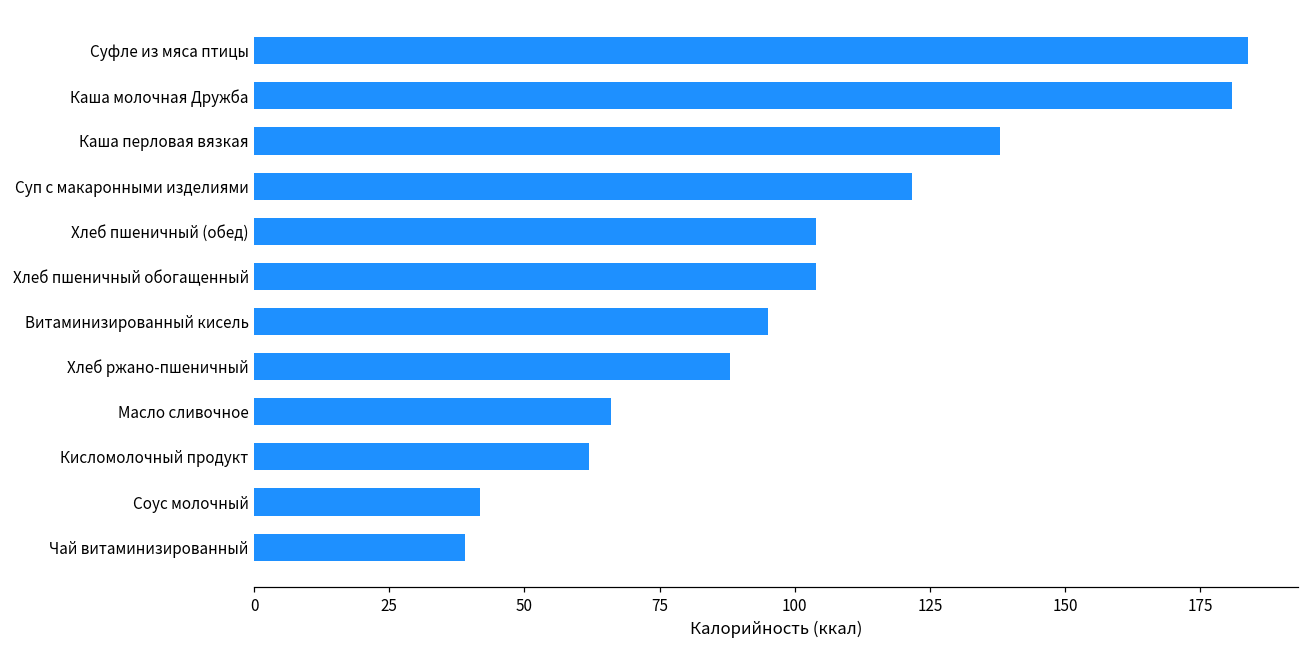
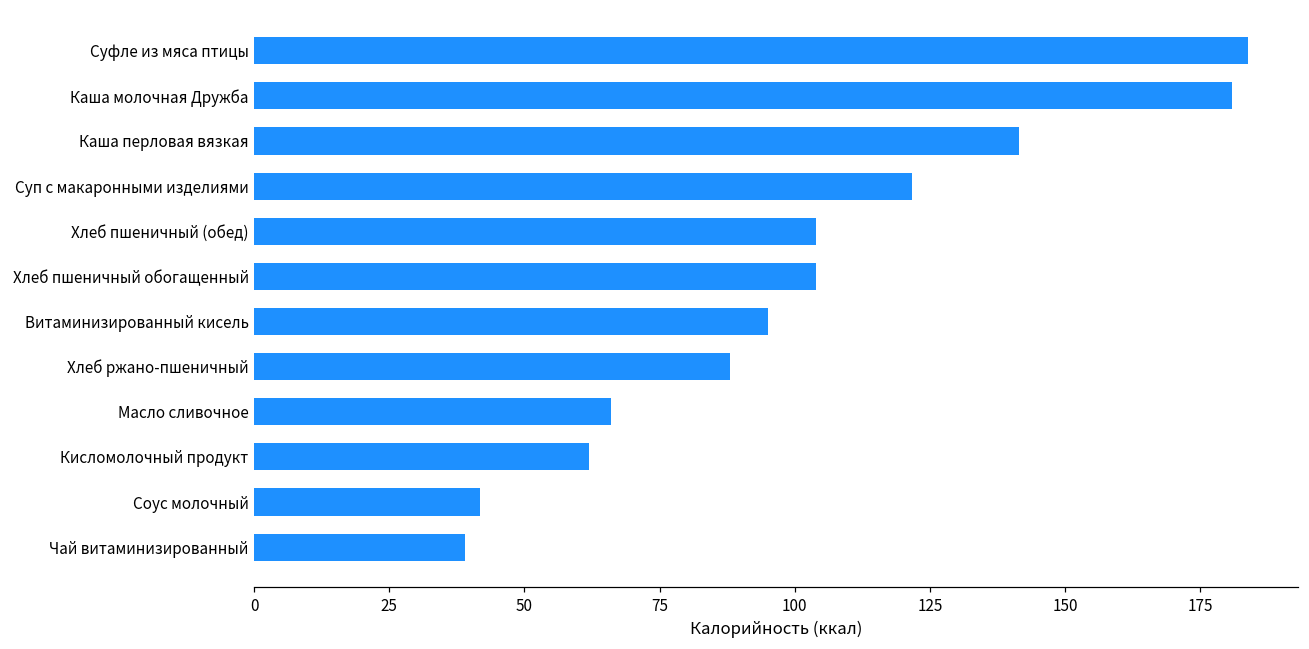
Каша перловая вязкая: 138 -> 141
